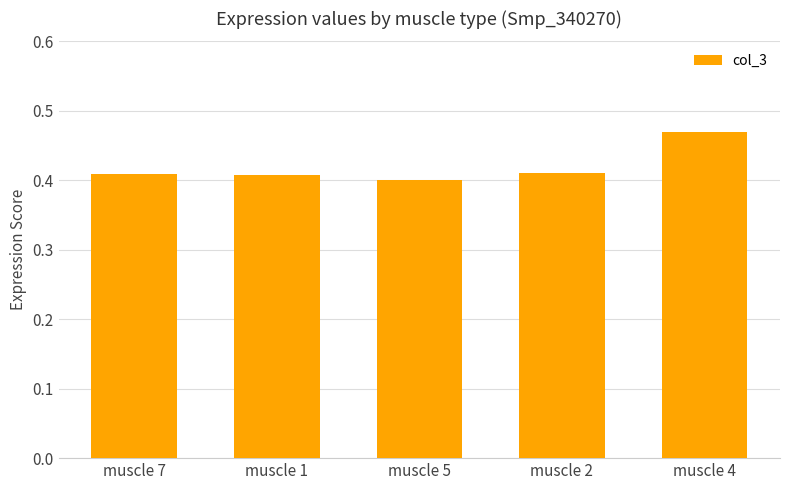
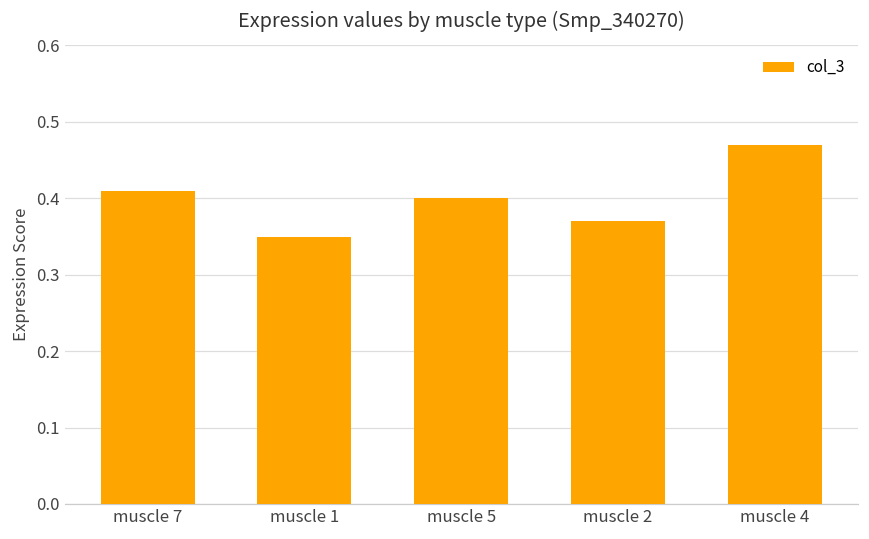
muscle 1: 0.41 -> 0.35
muscle 2: 0.41 -> 0.37
